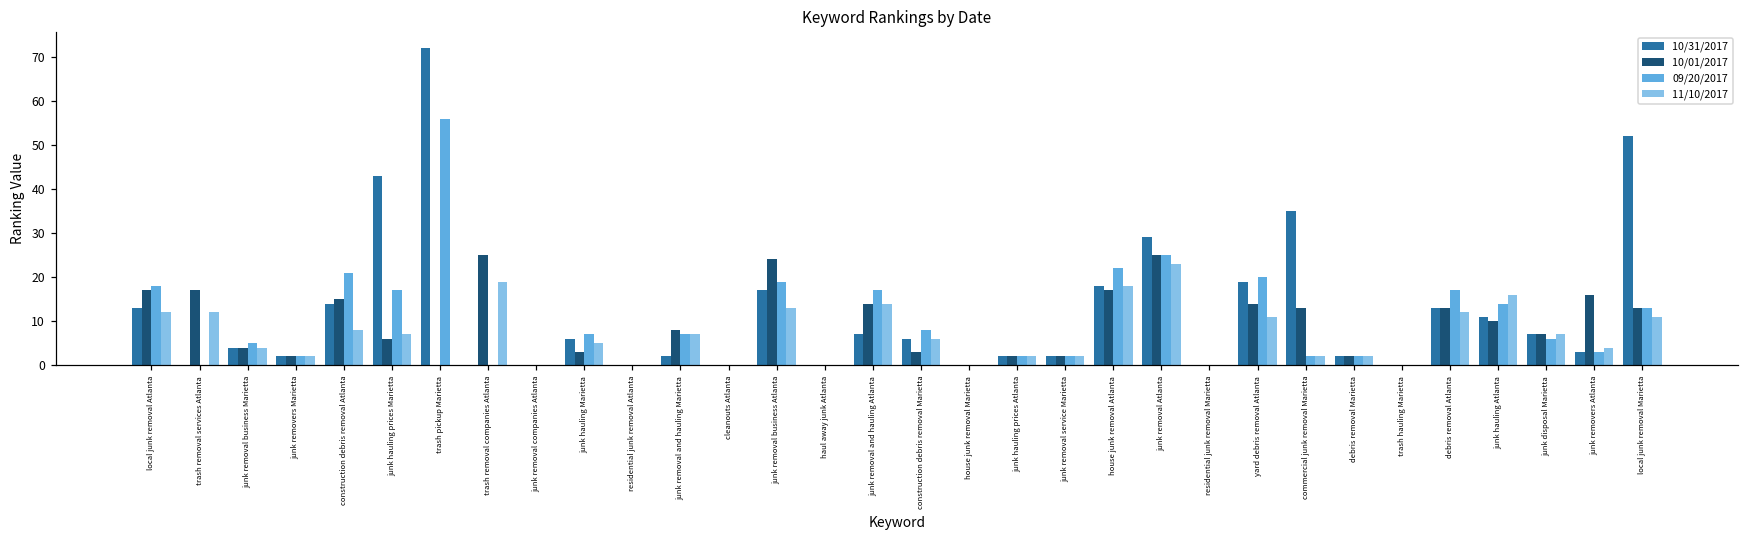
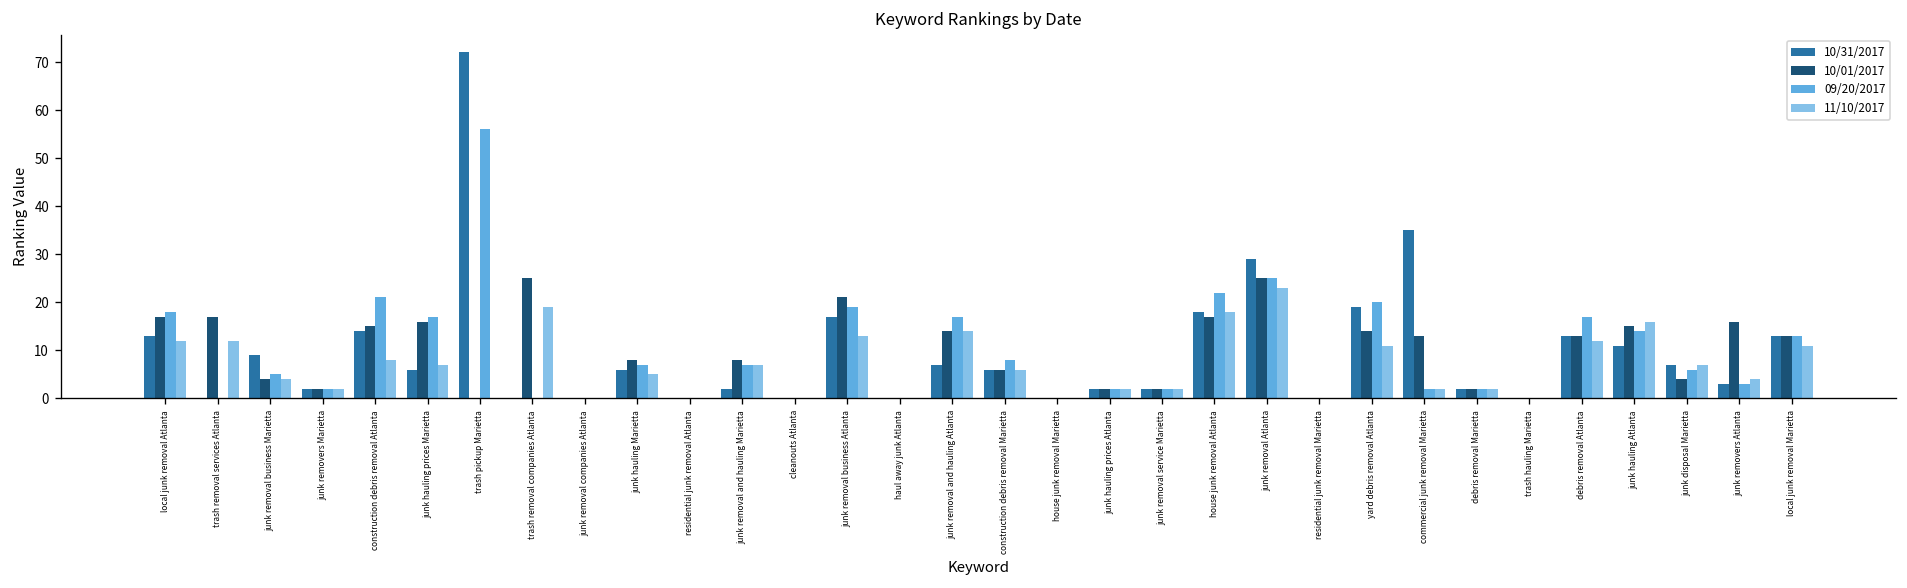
10/31/2017, junk removal business Marietta: 4 -> 9
10/31/2017, junk hauling prices Marietta: 43 -> 6
10/01/2017, junk hauling prices Marietta: 6 -> 16
10/01/2017, junk hauling Marietta: 3 -> 8
10/01/2017, junk removal business Atlanta: 24 -> 21
10/01/2017, construction debris removal Marietta: 3 -> 6
10/01/2017, junk hauling Atlanta: 10 -> 15
10/01/2017, junk disposal Marietta: 7 -> 4
10/31/2017, local junk removal Marietta: 52 -> 13
